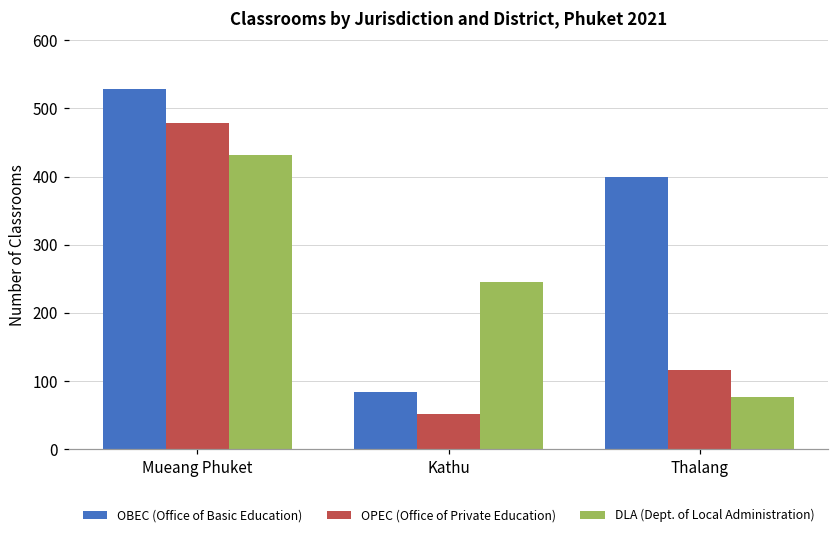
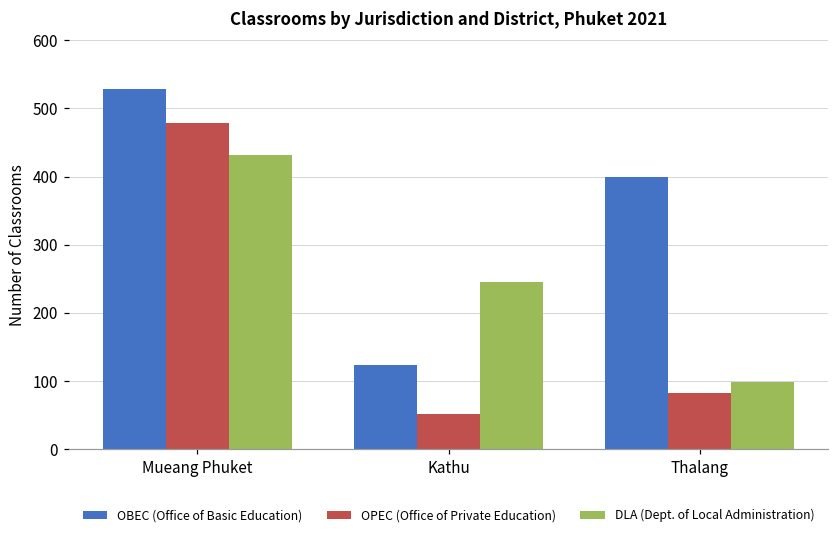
OBEC (Office of Basic Education), Kathu: 80 -> 120
OPEC (Office of Private Education), Thalang: 120 -> 80
DLA (Dept. of Local Administration), Thalang: 80 -> 100
